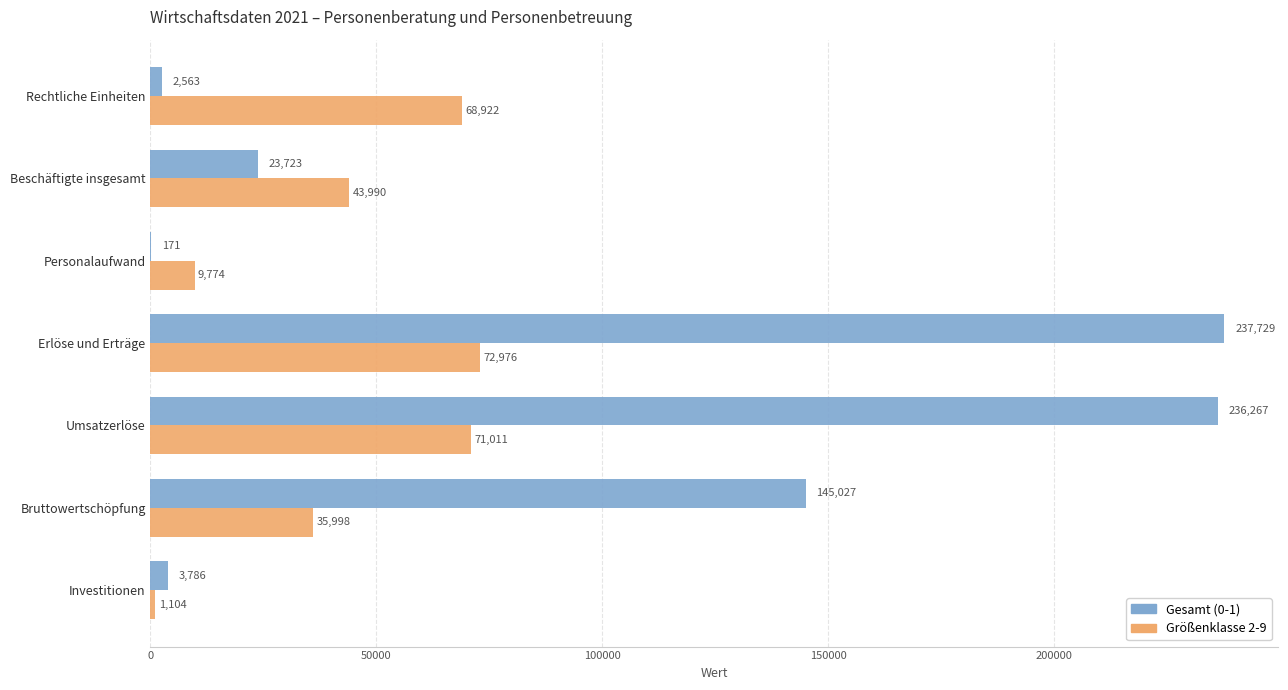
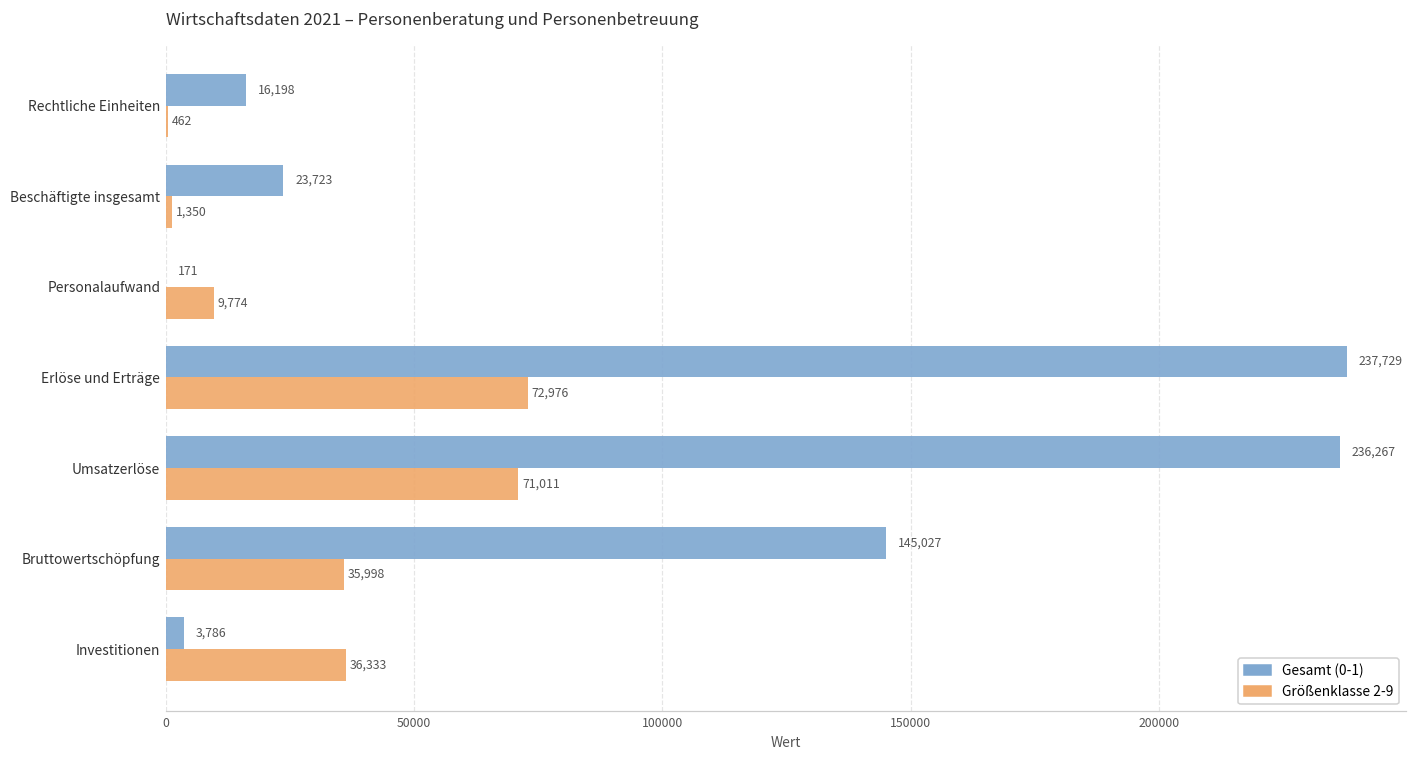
Gesamt (0-1), Rechtliche Einheiten: 2,563 -> 16,198
Größenklasse 2-9, Rechtliche Einheiten: 68,922 -> 462
Größenklasse 2-9, Beschäftigte insgesamt: 43,990 -> 1,350
Größenklasse 2-9, Investitionen: 1,104 -> 36,333
